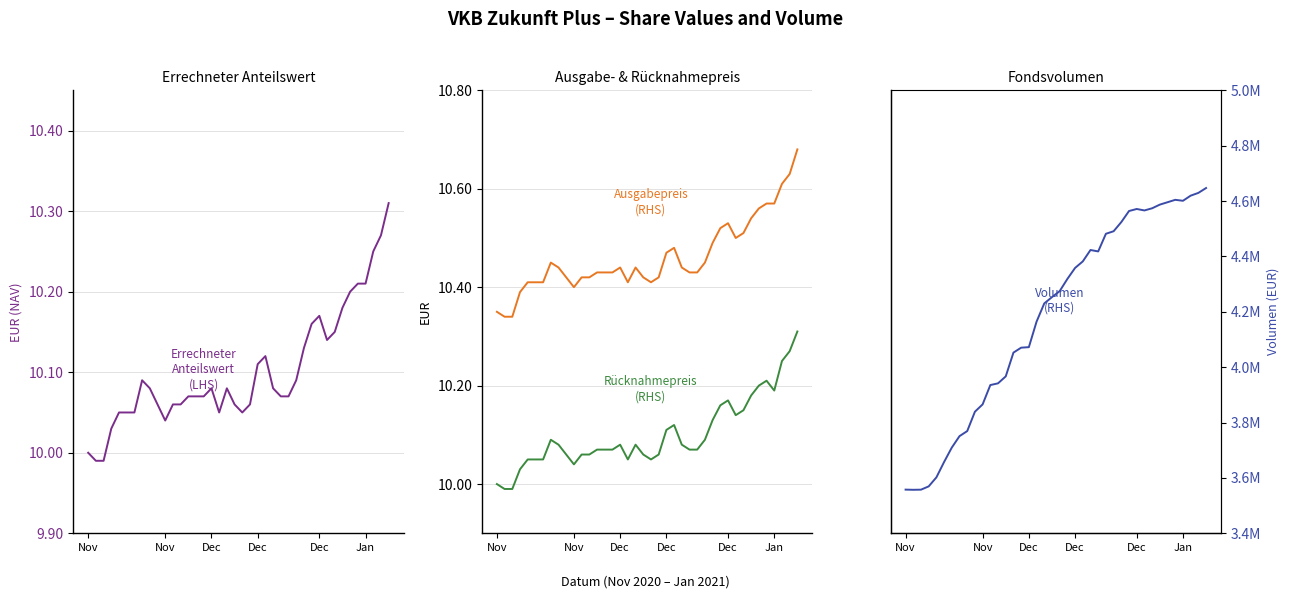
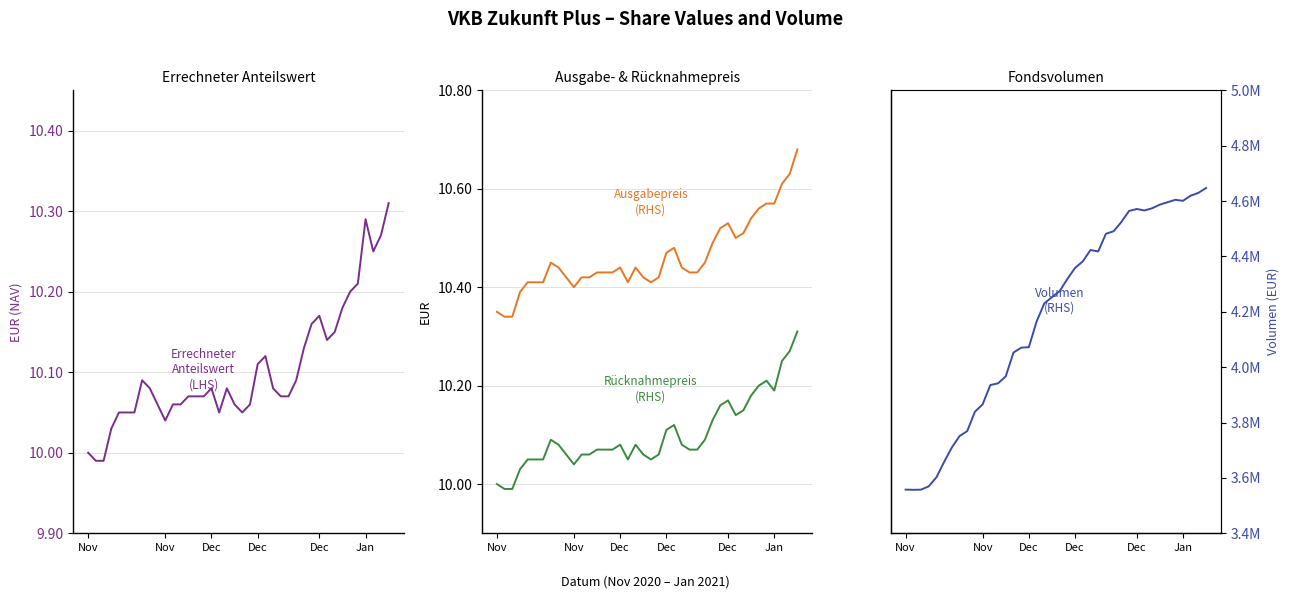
Errechneter Anteilswert, Jan: 10.21 -> 10.29
